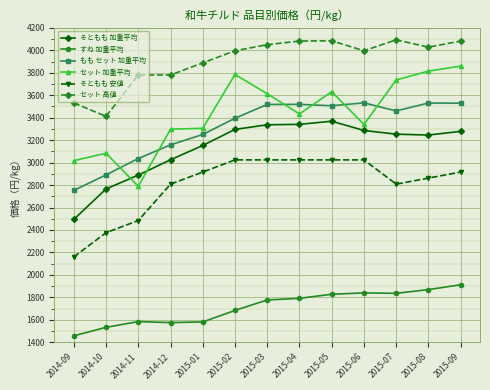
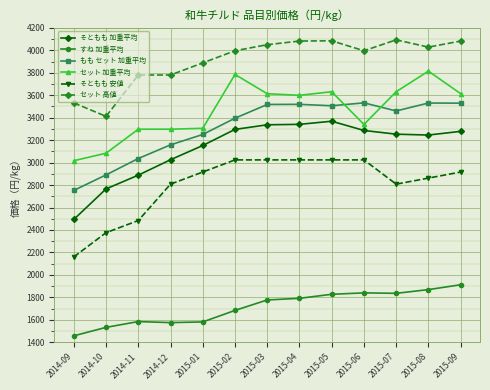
セット 加重平均, 2014-11: 2790 -> 3300
セット 加重平均, 2015-04: 3430 -> 3600
セット 加重平均, 2015-07: 3740 -> 3630
セット 加重平均, 2015-09: 3860 -> 3610
